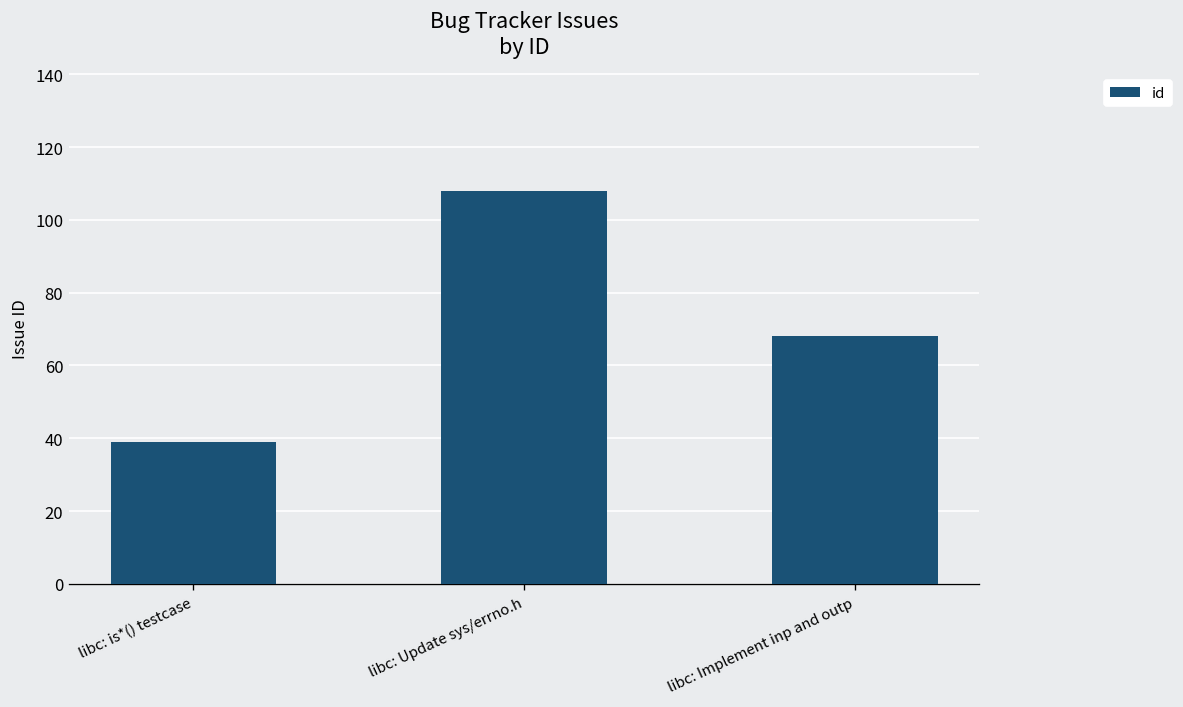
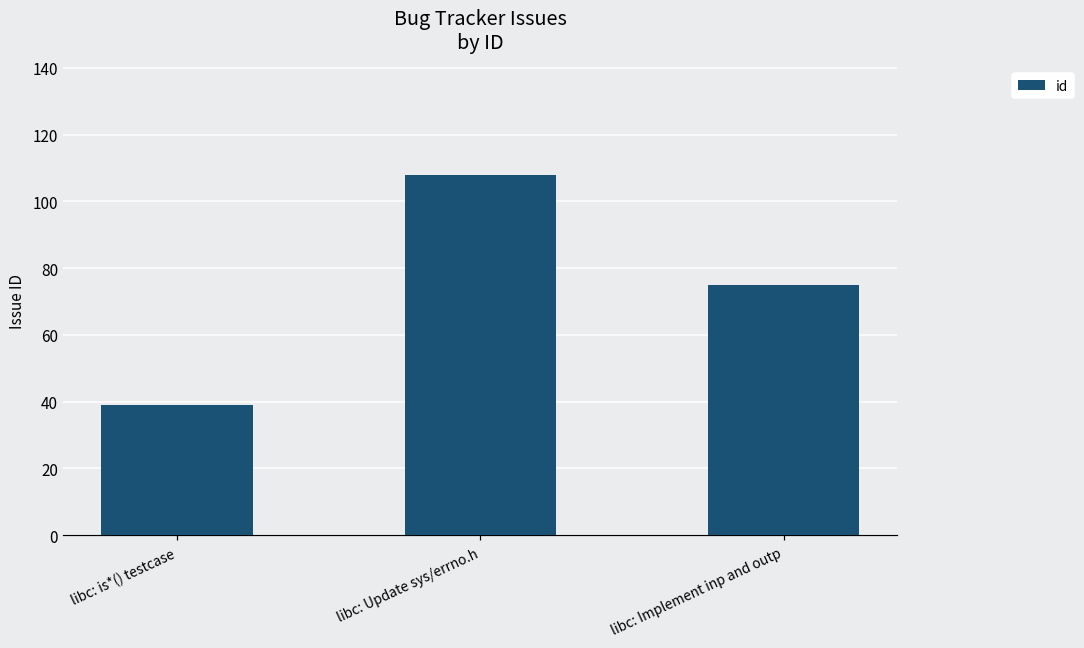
libc: Implement inp and outp: 68 -> 75
